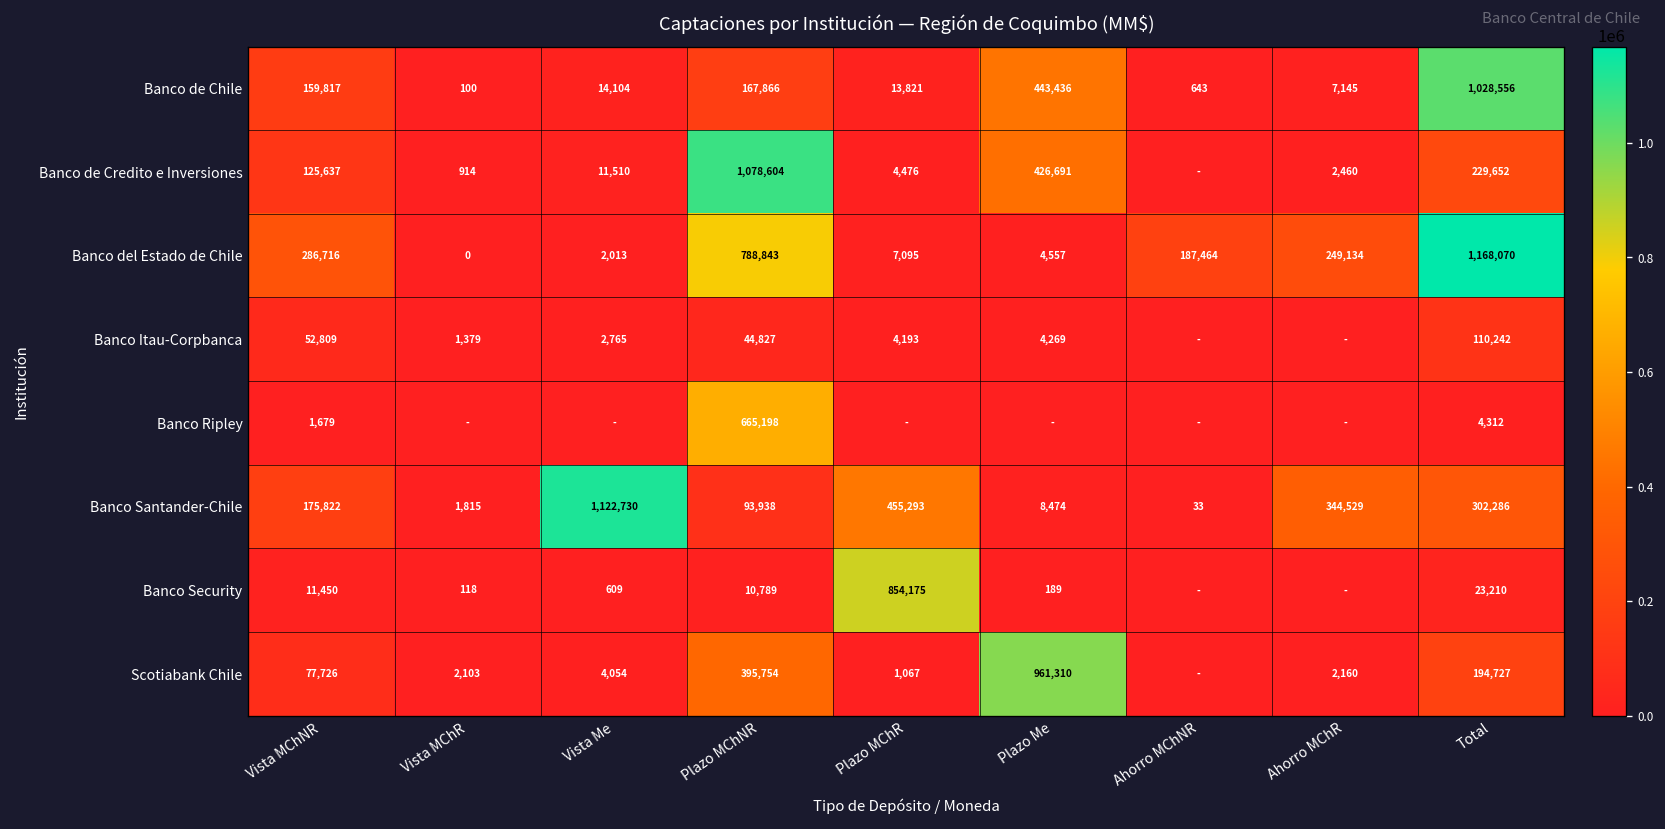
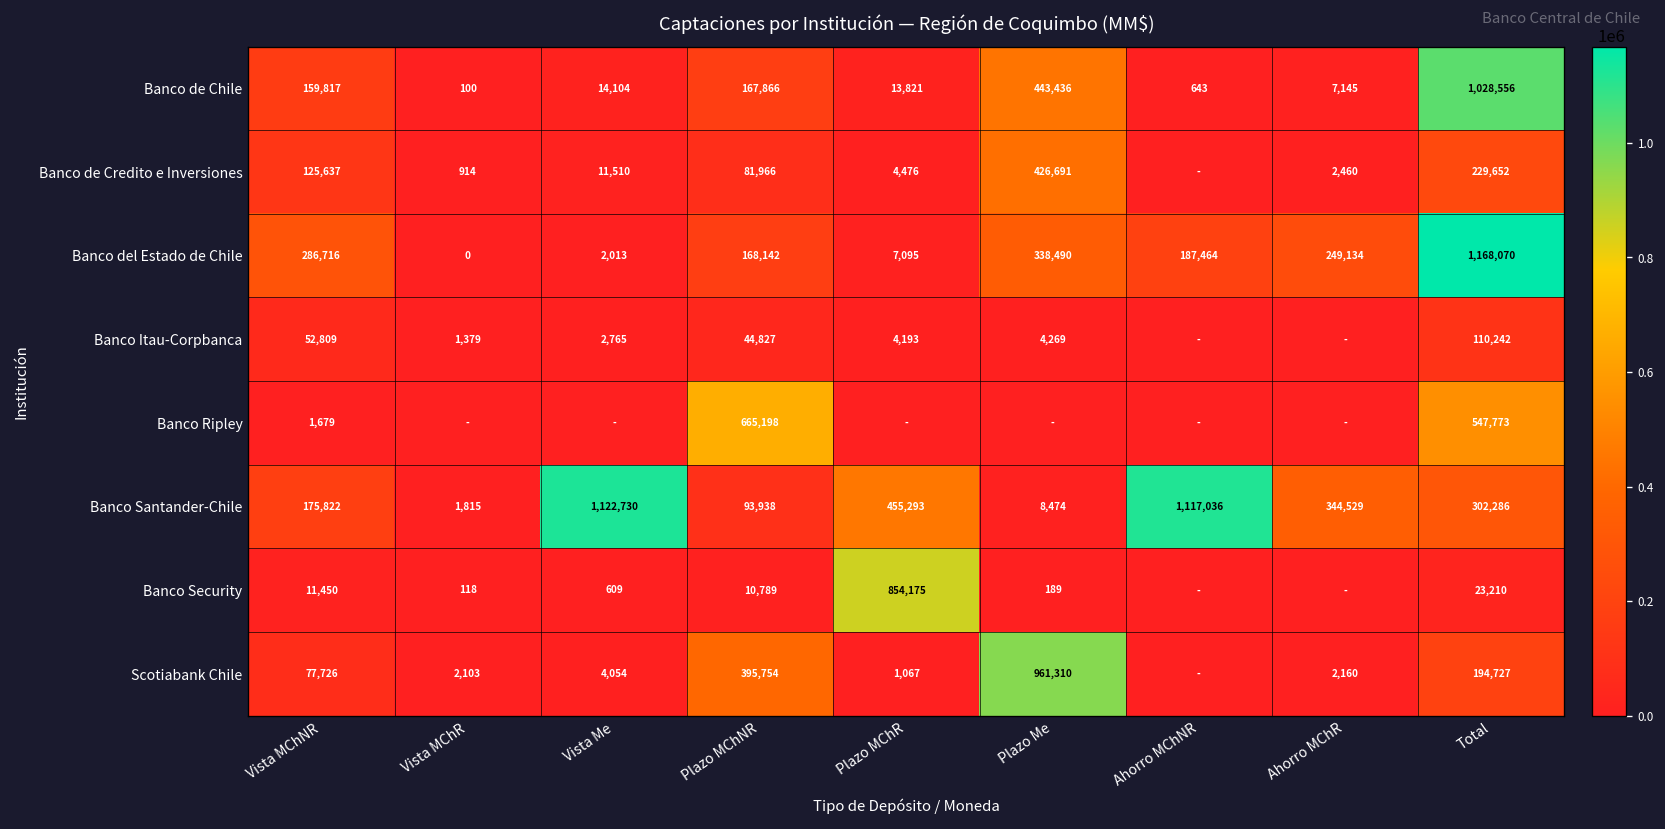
Banco de Credito e Inversiones, Plazo MChNR: 1,078,604 -> 81,966
Banco del Estado de Chile, Plazo MChNR: 788,843 -> 168,142
Banco del Estado de Chile, Plazo Me: 4,557 -> 338,490
Banco Ripley, Total: 4,312 -> 547,773
Banco Santander-Chile, Ahorro MChNR: 33 -> 1,117,036
